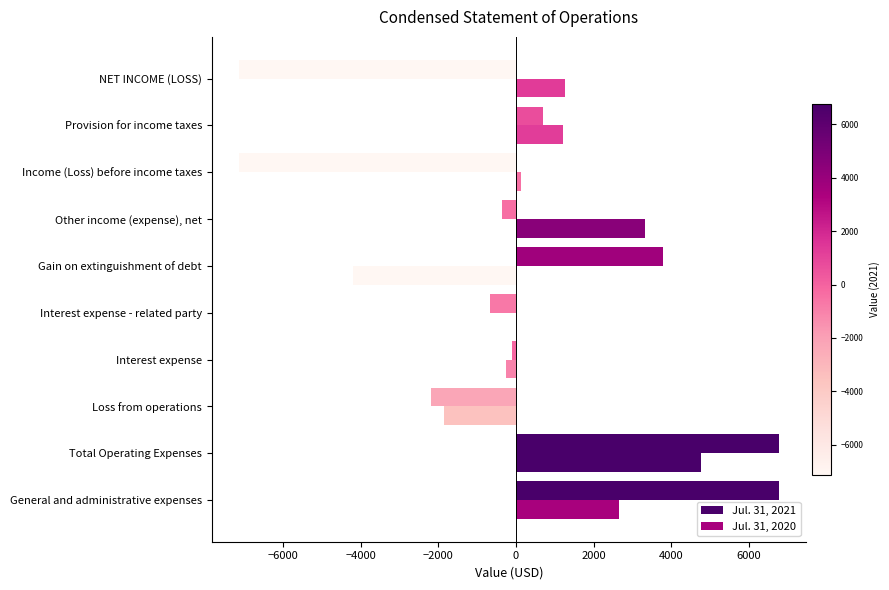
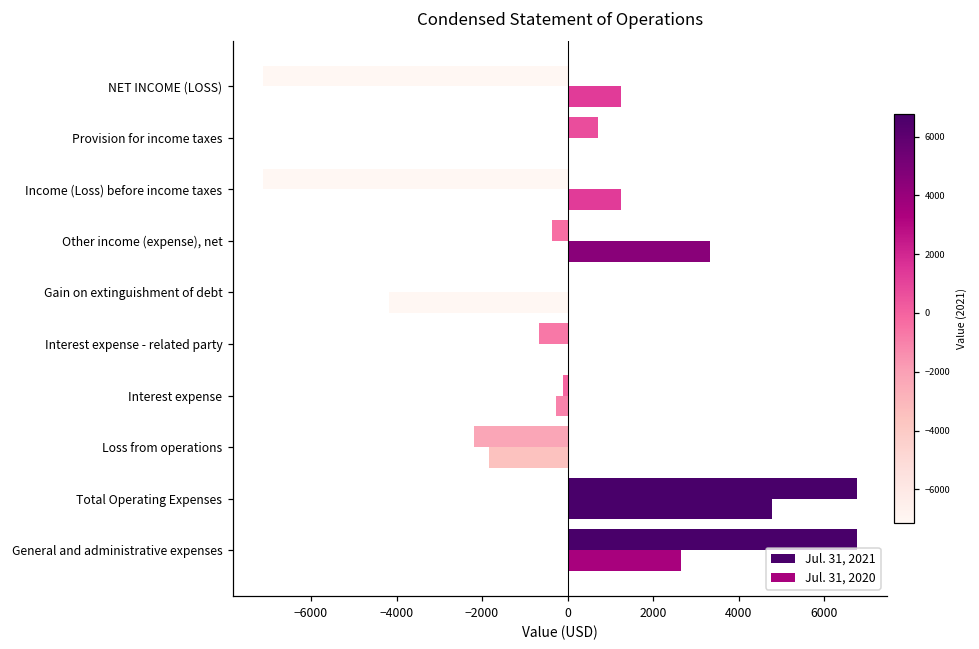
Jul. 31, 2020, Provision for income taxes: 1200 -> 0
Jul. 31, 2020, Income (Loss) before income taxes: 100 -> 1300
Jul. 31, 2021, Gain on extinguishment of debt: 3800 -> 0
